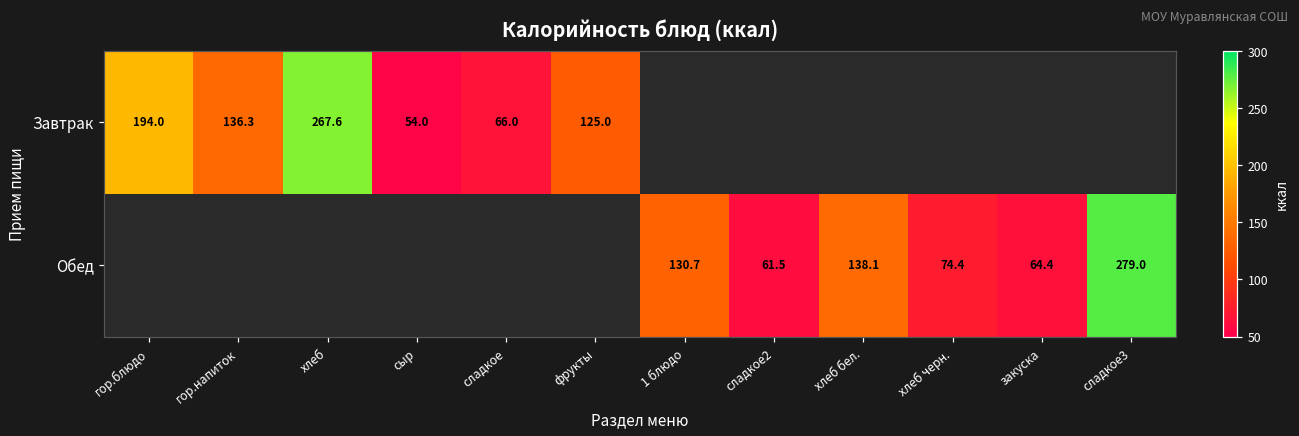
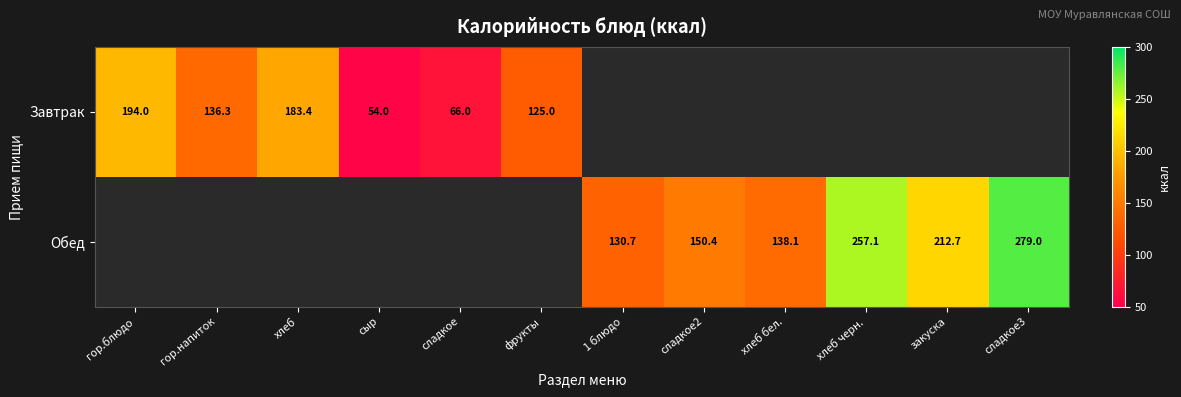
Завтрак, хлеб: 267.6 -> 183.4
Обед, сладкое2: 61.5 -> 150.4
Обед, хлеб черн.: 74.4 -> 257.1
Обед, закуска: 64.4 -> 212.7
